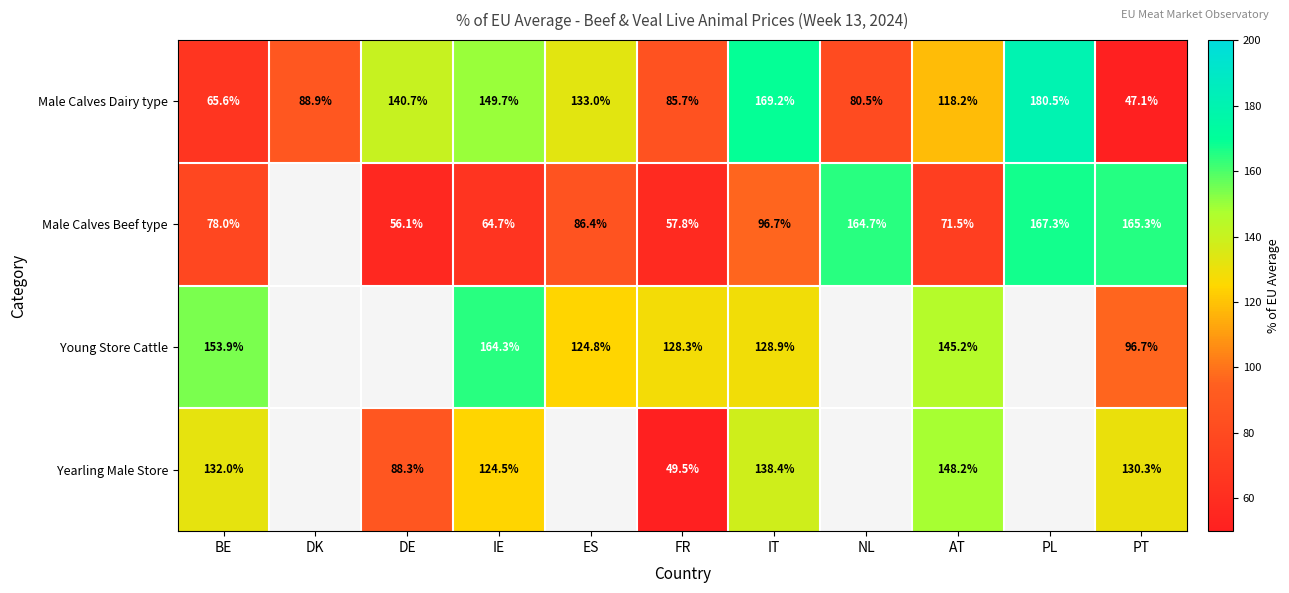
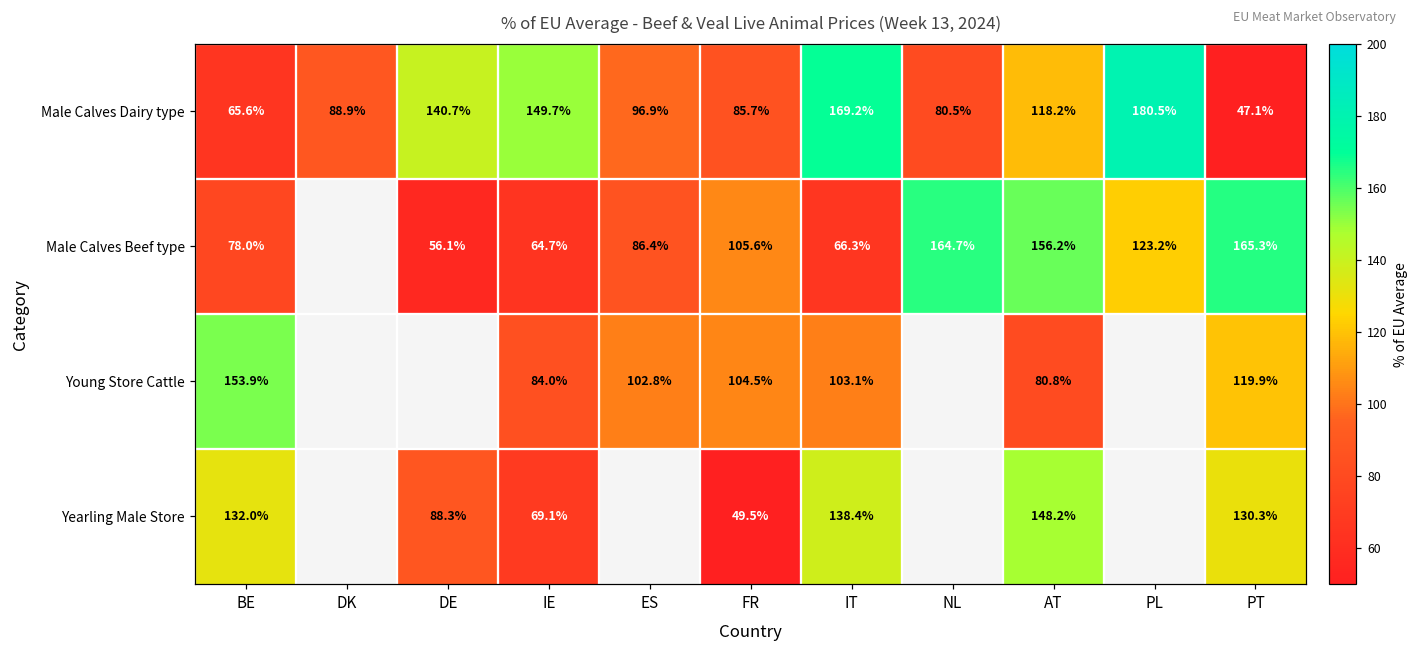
Male Calves Dairy type, ES: 133.0% -> 96.9%
Male Calves Beef type, FR: 57.8% -> 105.6%
Male Calves Beef type, IT: 96.7% -> 66.3%
Male Calves Beef type, AT: 71.5% -> 156.2%
Male Calves Beef type, PL: 167.3% -> 123.2%
Young Store Cattle, IE: 164.3% -> 84.0%
Young Store Cattle, ES: 124.8% -> 102.8%
Young Store Cattle, FR: 128.3% -> 104.5%
Young Store Cattle, IT: 128.9% -> 103.1%
Young Store Cattle, AT: 145.2% -> 80.8%
Young Store Cattle, PT: 96.7% -> 119.9%
Yearling Male Store, IE: 124.5% -> 69.1%
